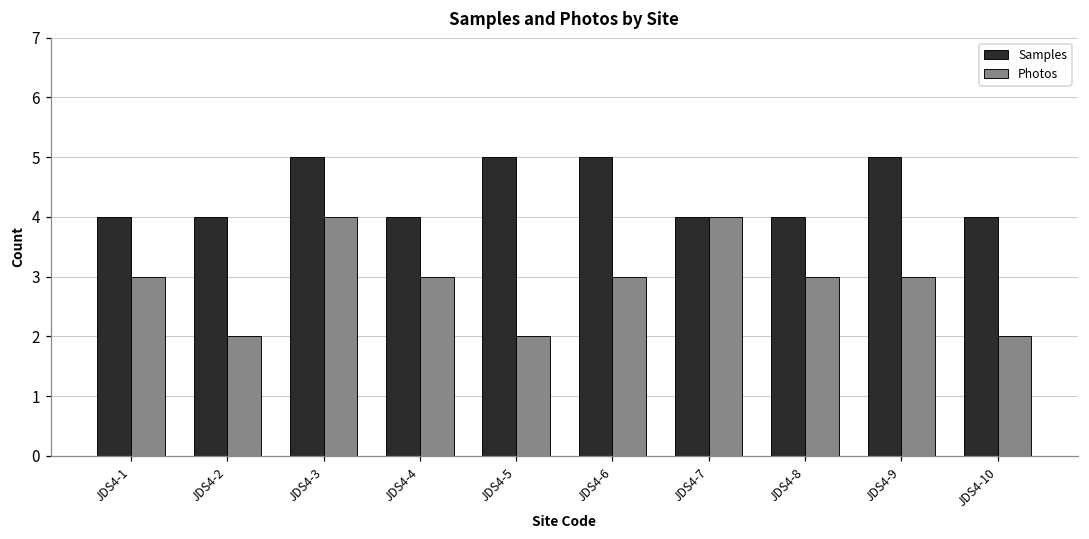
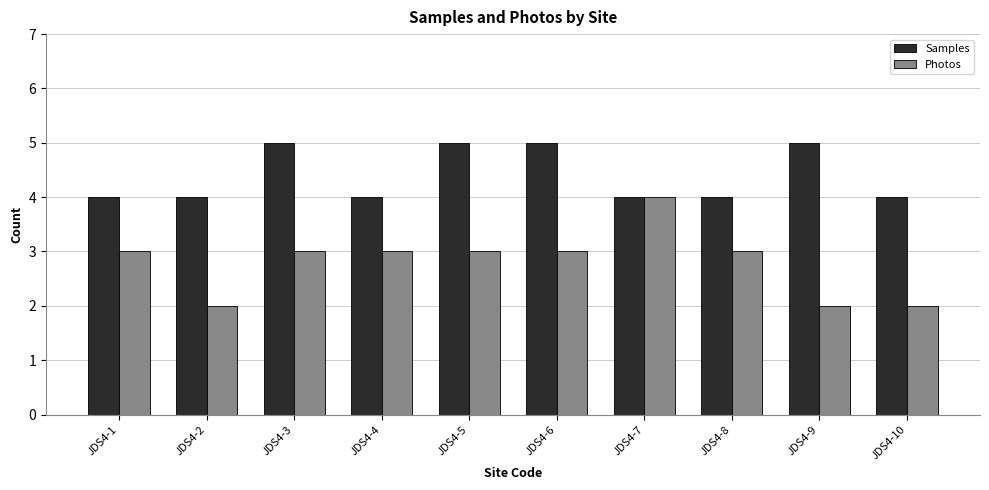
Photos, JDS4-3: 4 -> 3
Photos, JDS4-5: 2 -> 3
Photos, JDS4-9: 3 -> 2
